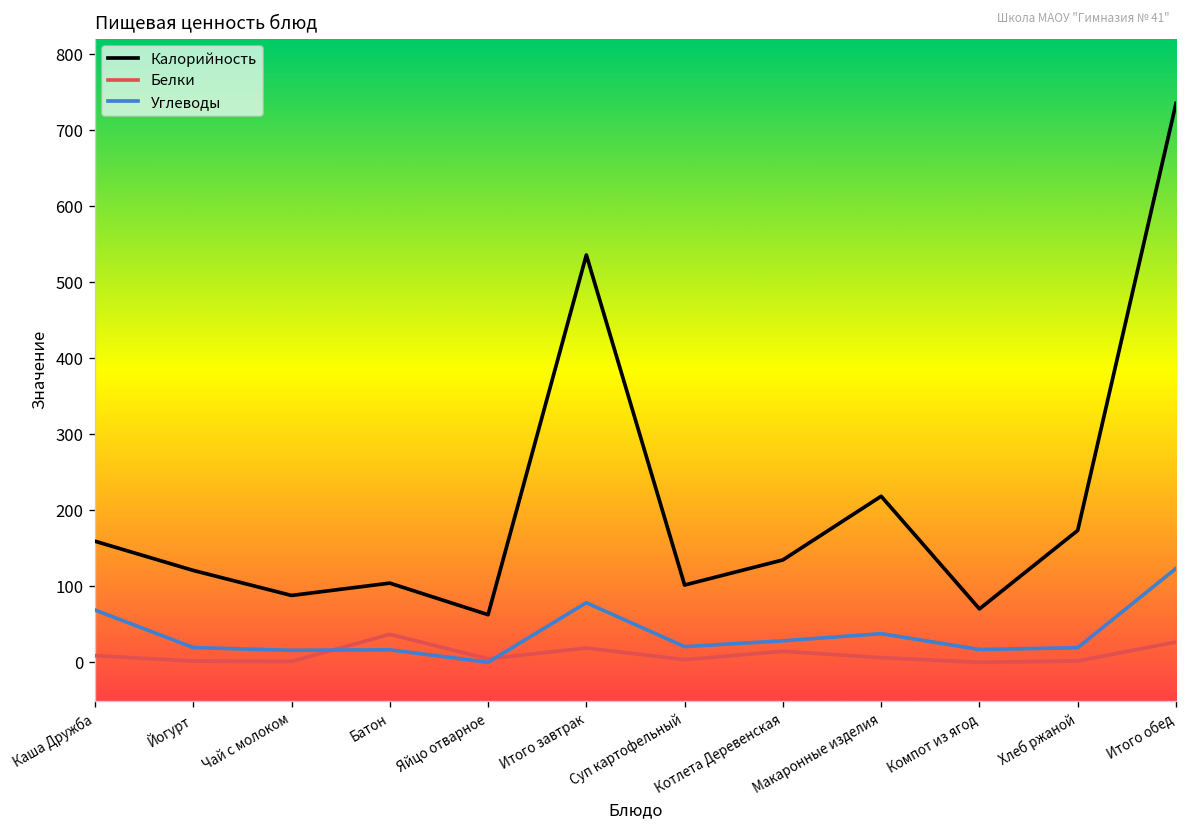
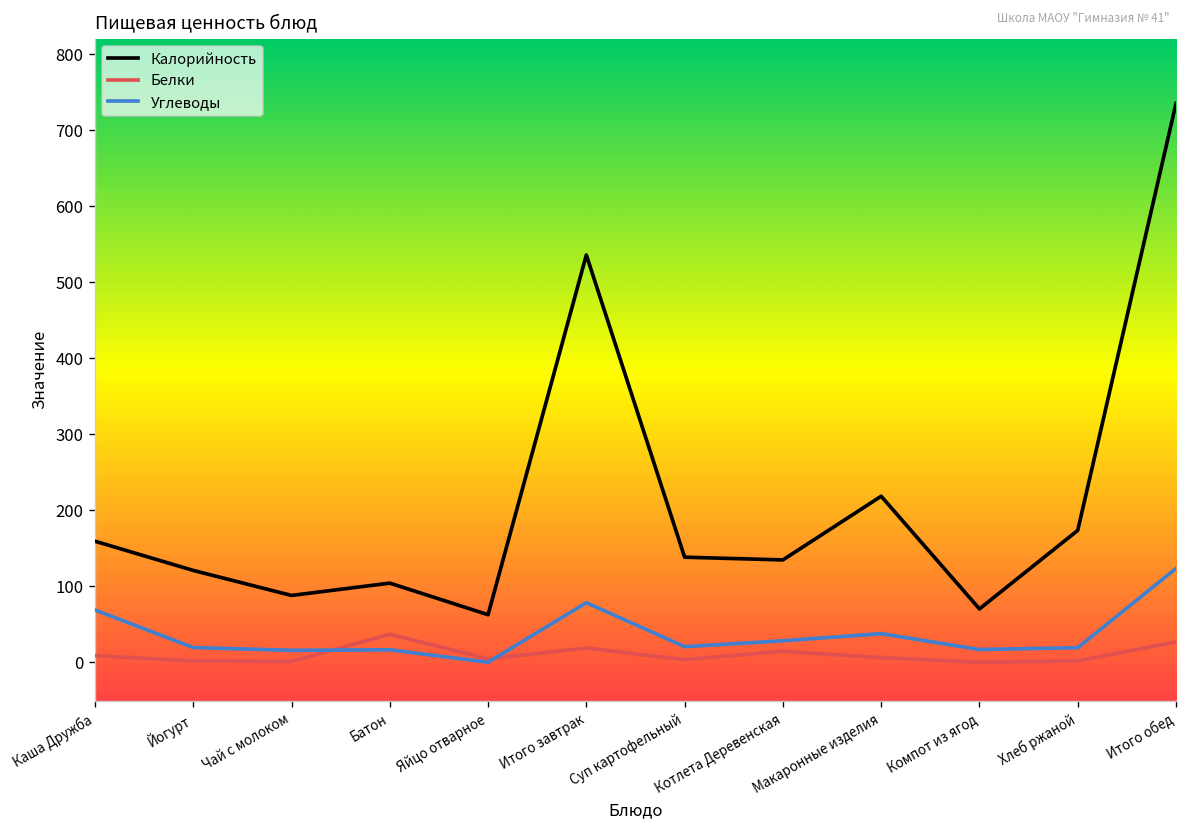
Калорийность, Суп картофельный: 100 -> 140
